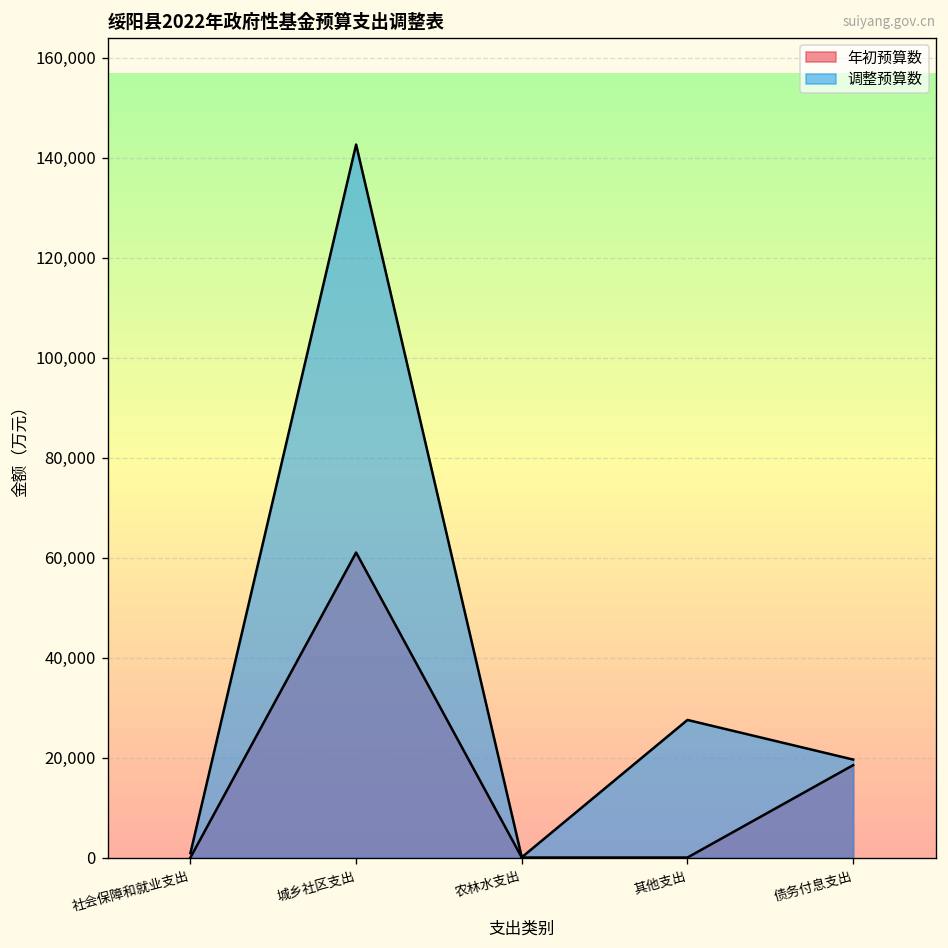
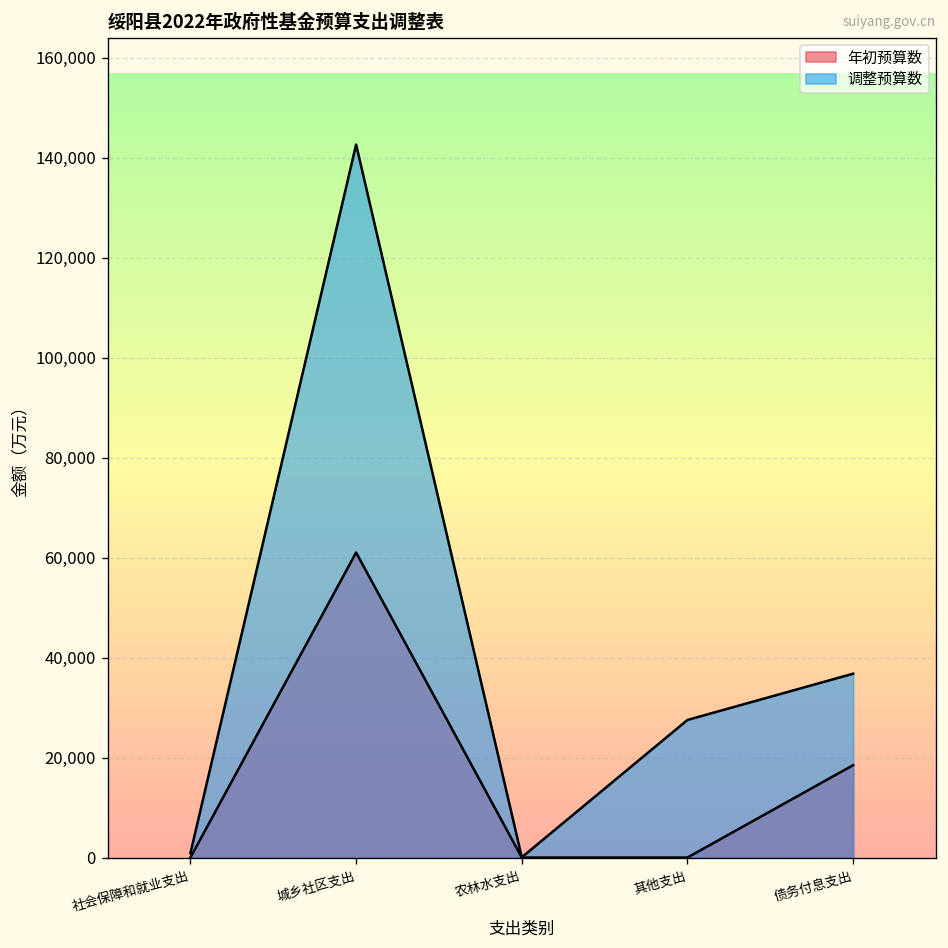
调整预算数, 债务付息支出: 20,000 -> 37,000
